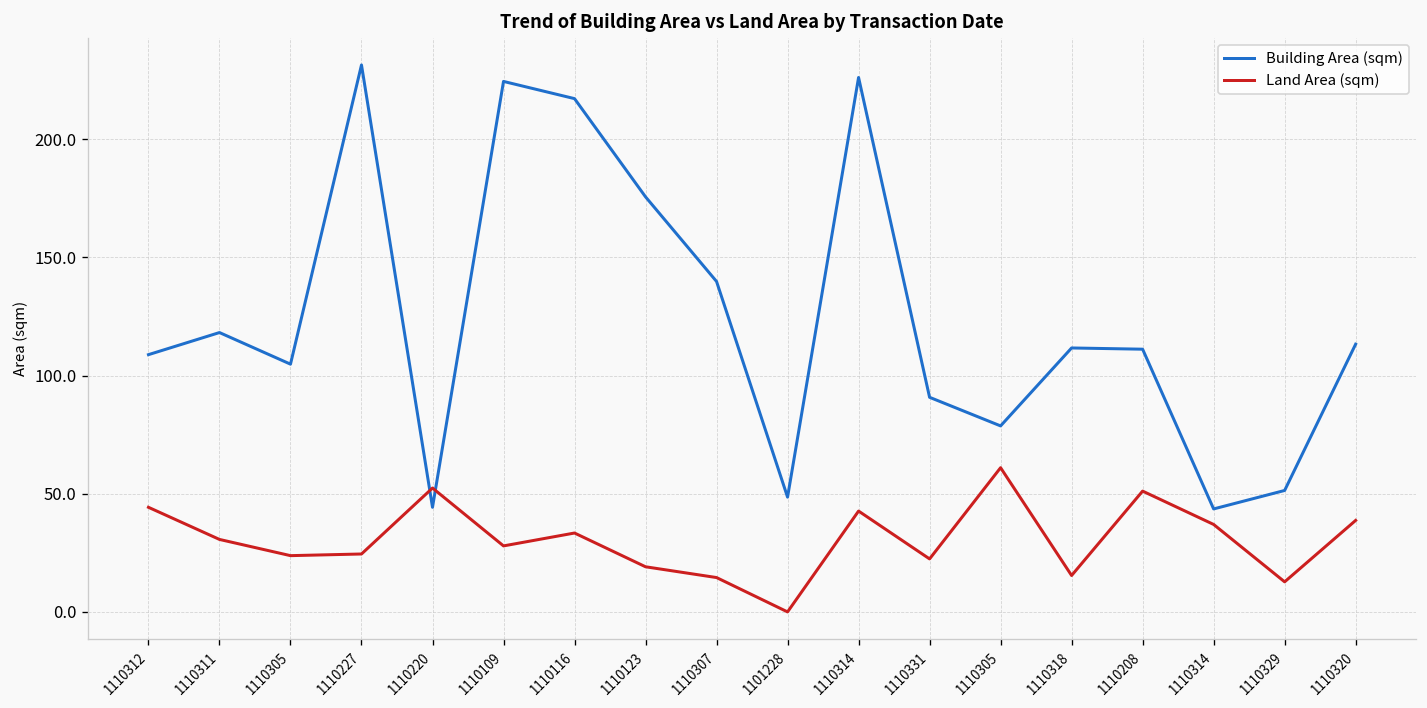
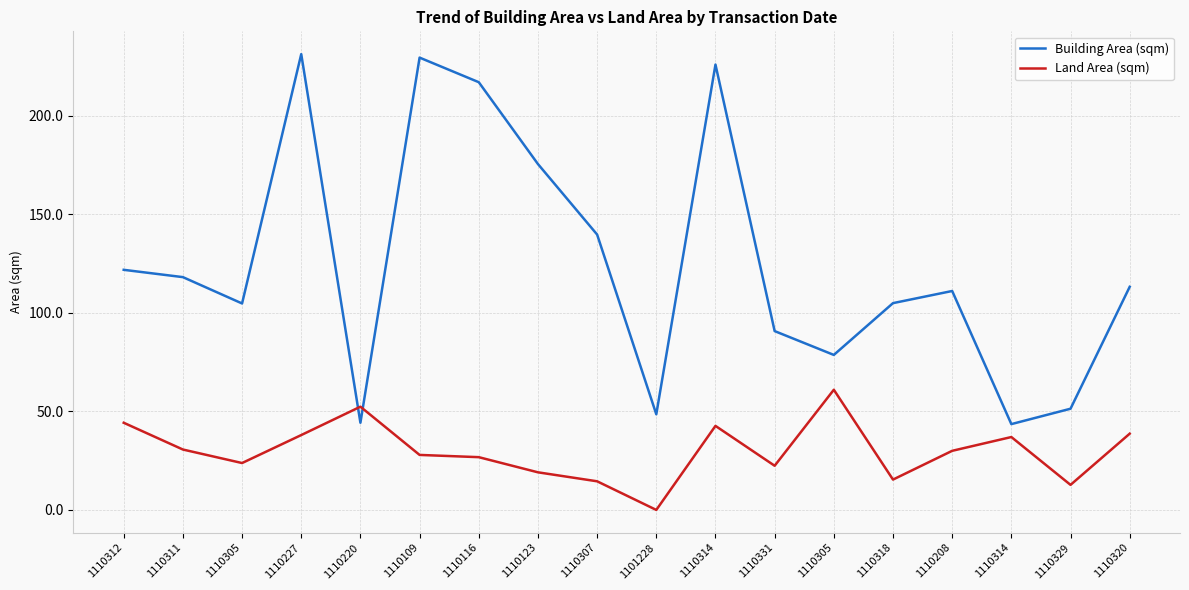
Building Area (sqm), 1110312: 109 -> 122
Land Area (sqm), 1110227: 25 -> 38
Building Area (sqm), 1110109: 224 -> 230
Land Area (sqm), 1110116: 33 -> 27
Building Area (sqm), 1110318: 112 -> 105
Land Area (sqm), 1110208: 51 -> 30
